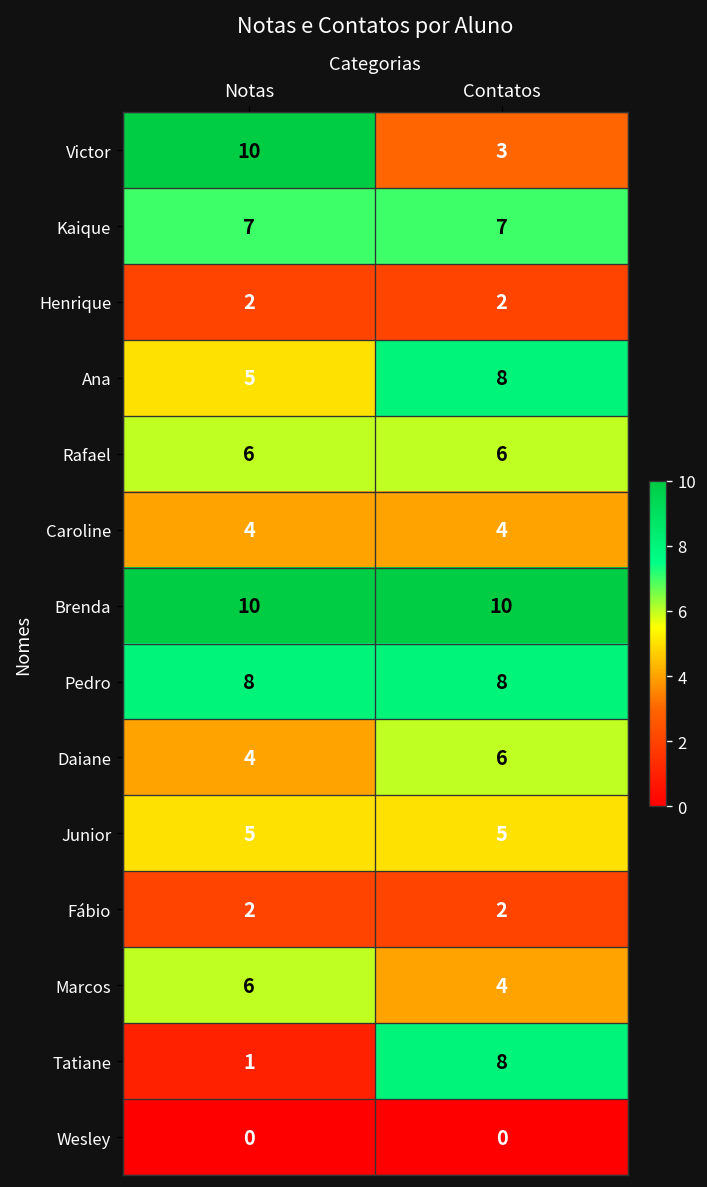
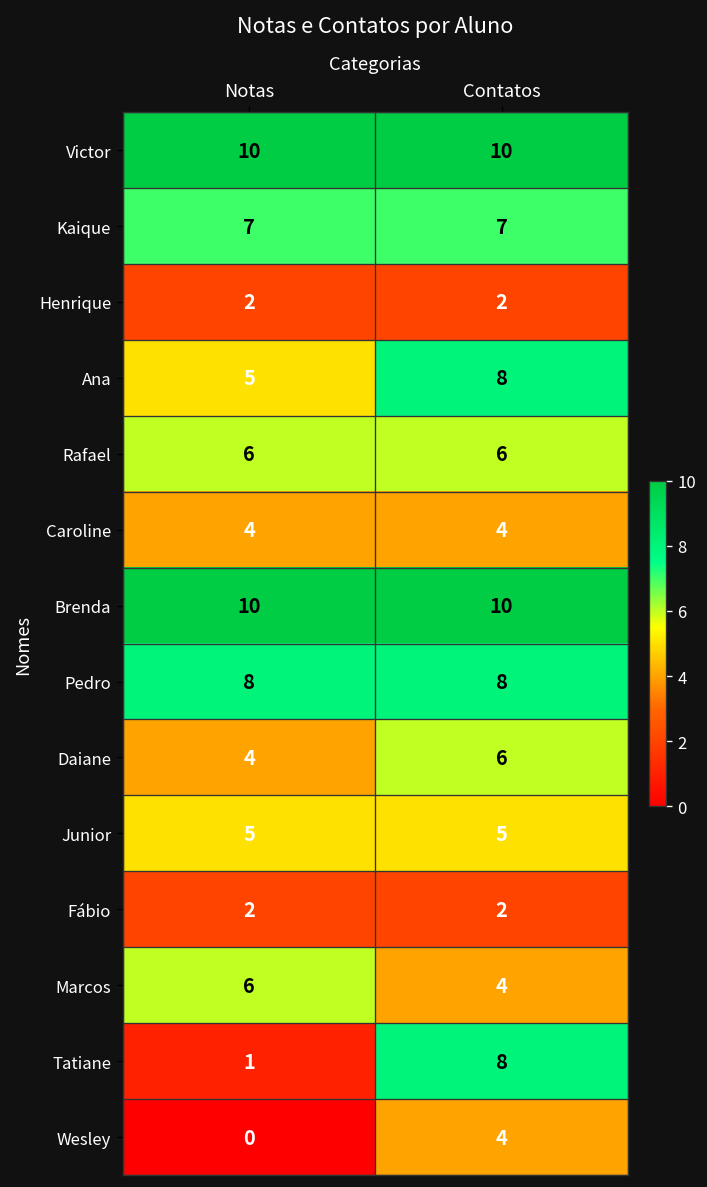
Victor, Contatos: 3 -> 10
Wesley, Contatos: 0 -> 4
